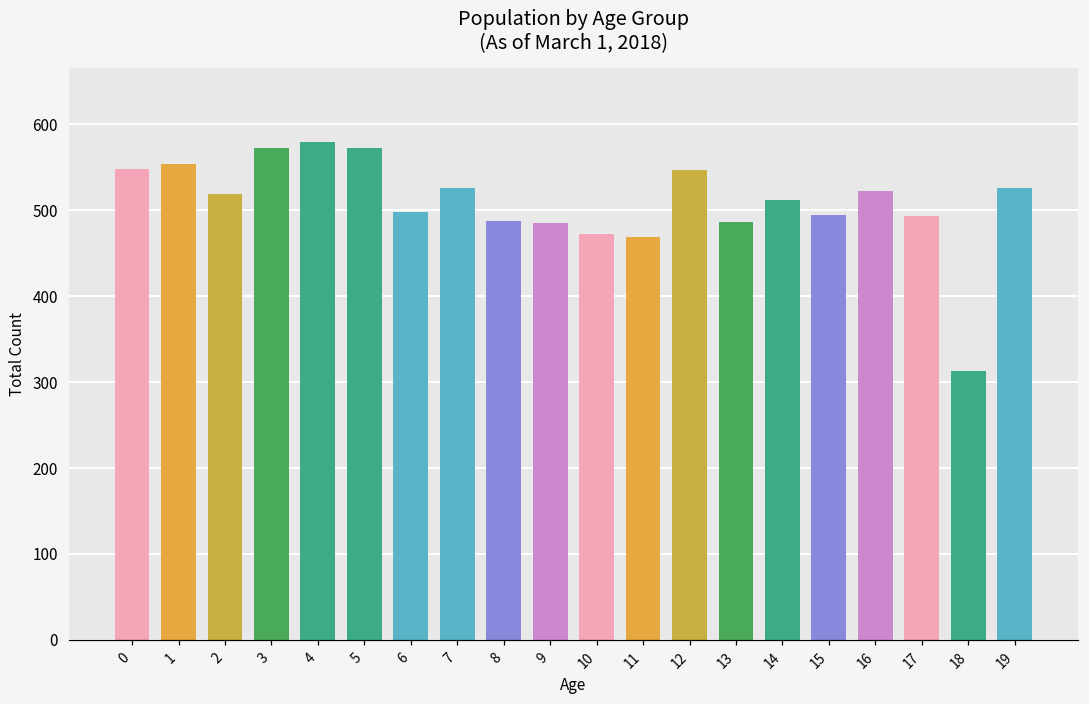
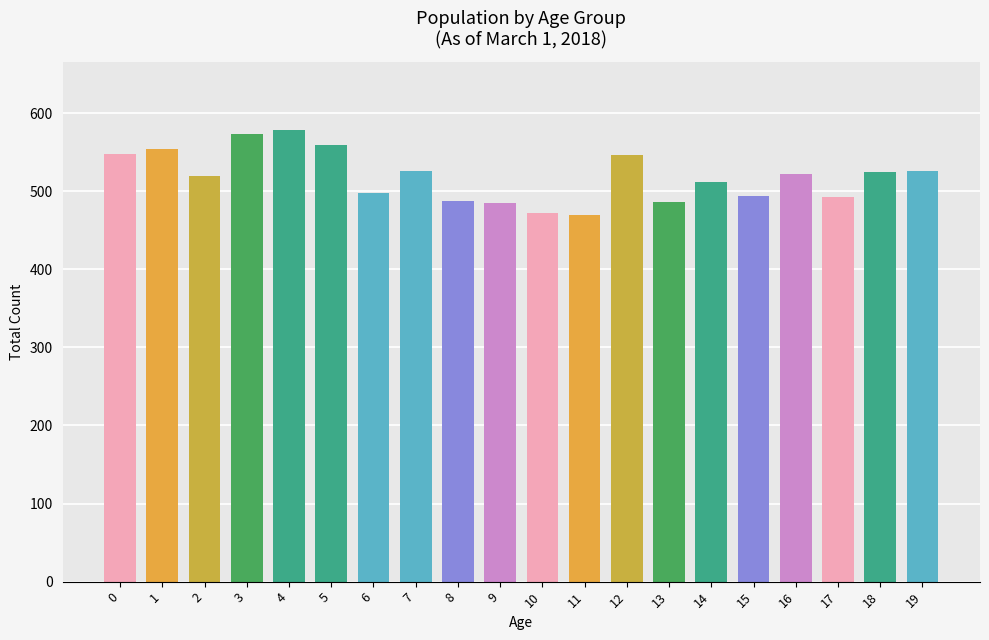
5: 570 -> 560
18: 310 -> 530
